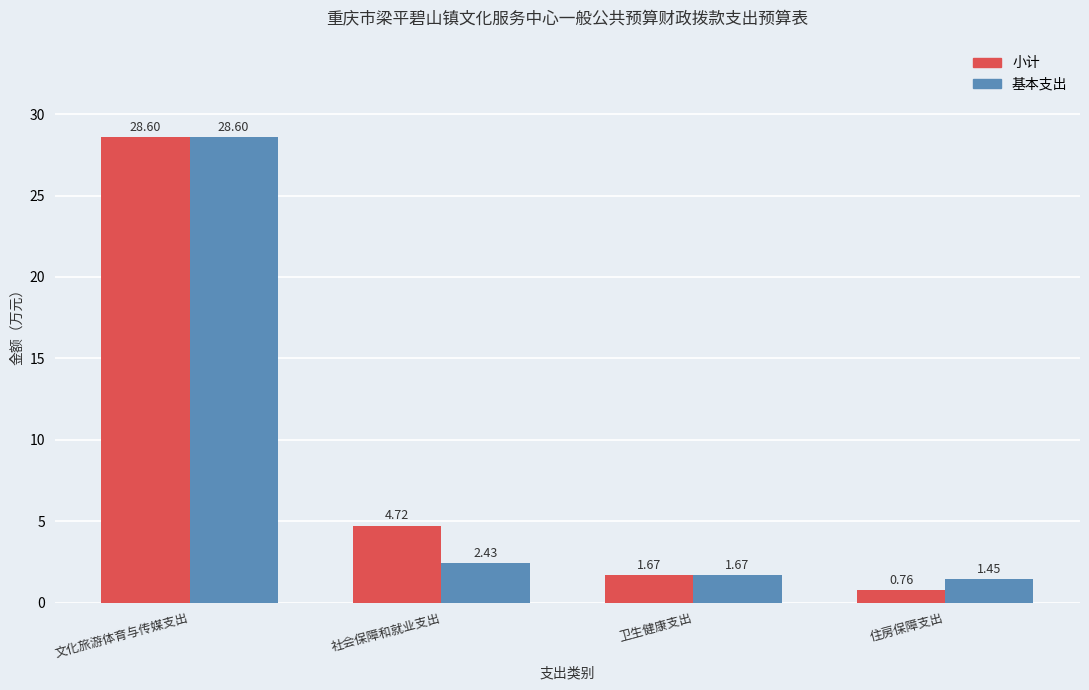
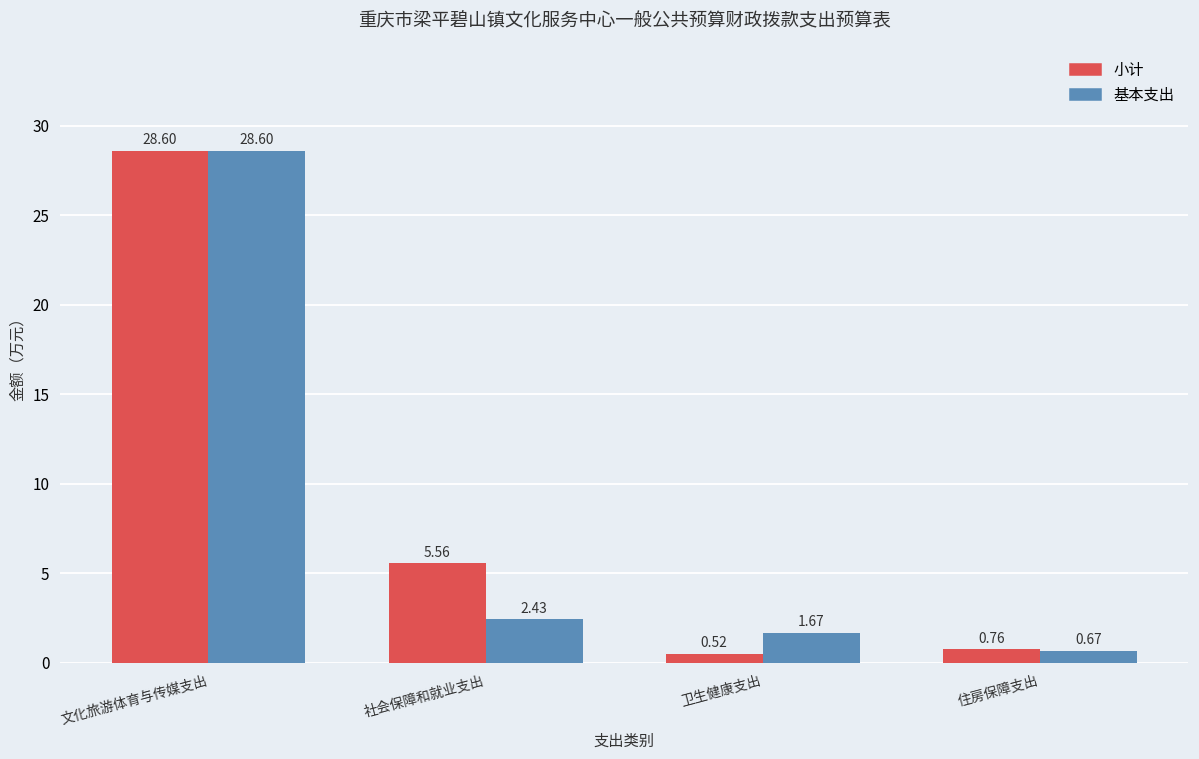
小计, 社会保障和就业支出: 4.72 -> 5.56
小计, 卫生健康支出: 1.67 -> 0.52
基本支出, 住房保障支出: 1.45 -> 0.67
